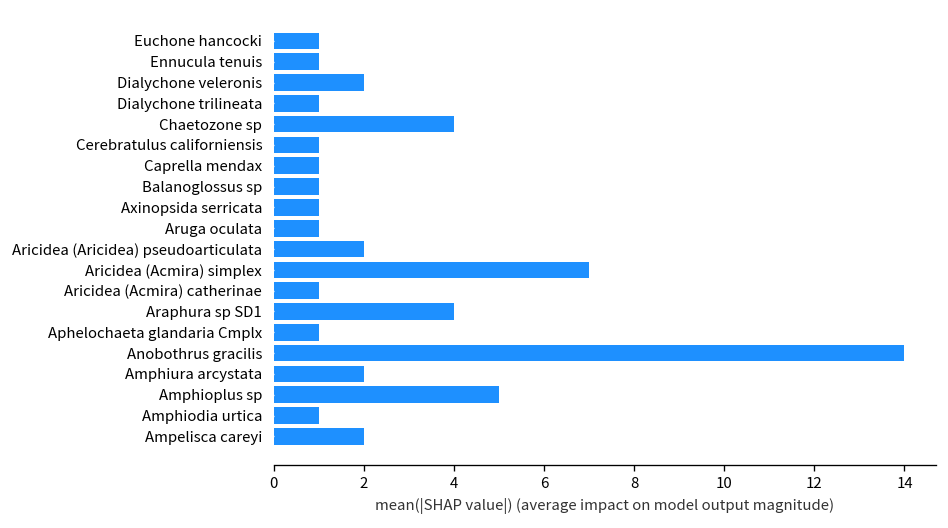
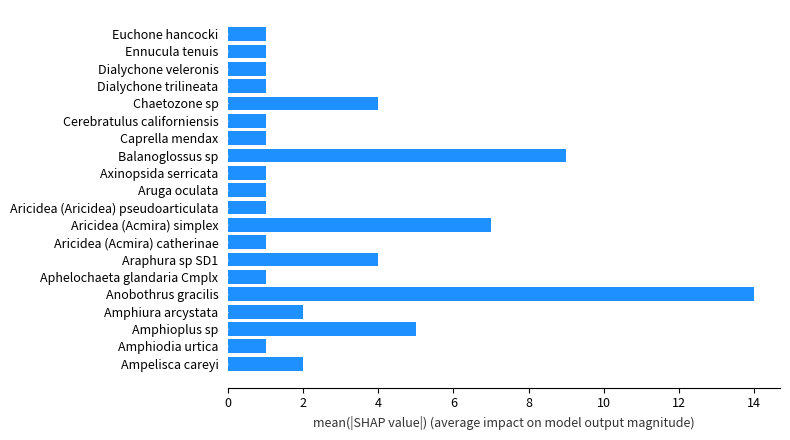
Dialychone veleronis: 2 -> 1
Balanoglossus sp: 1 -> 9
Aricidea (Aricidea) pseudoarticulata: 2 -> 1
